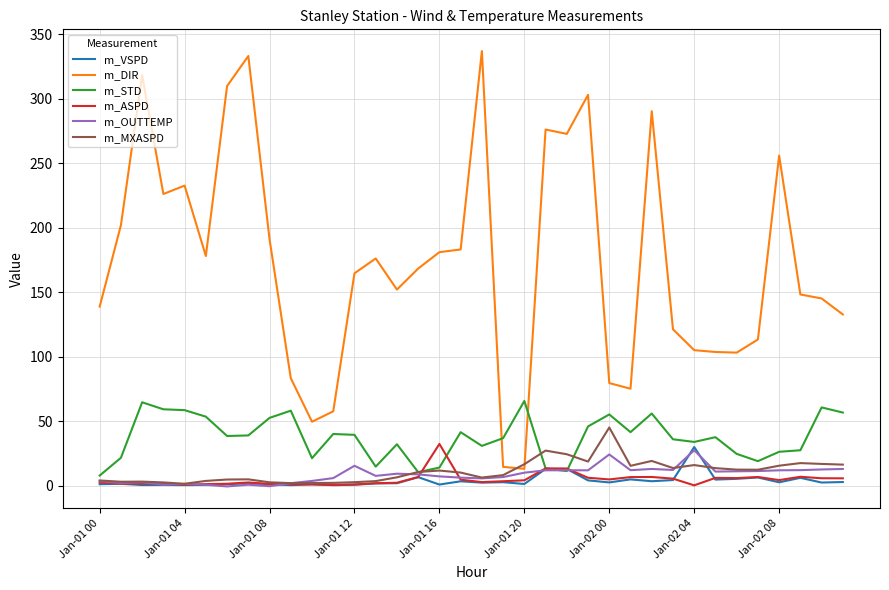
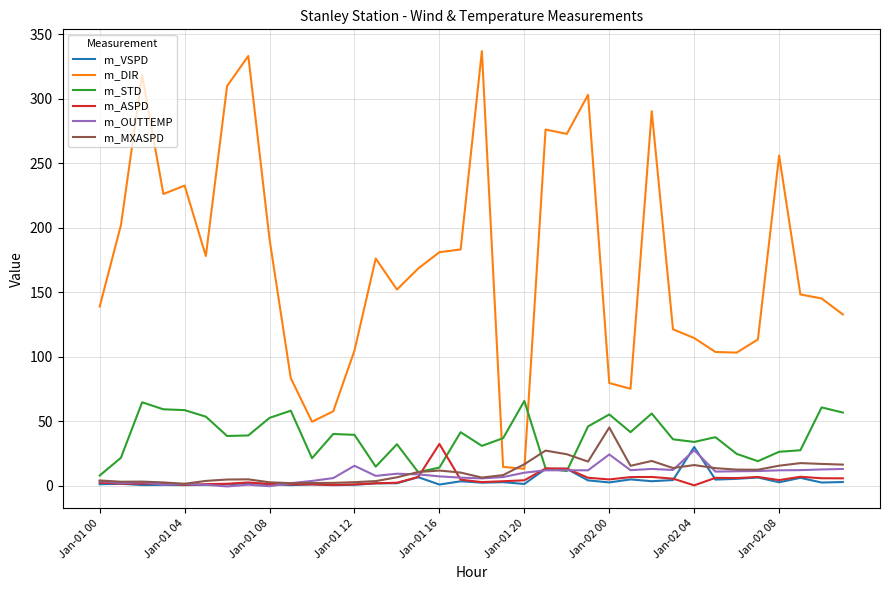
m_DIR, Jan-01 12: 165 -> 105
m_DIR, Jan-02 04: 105 -> 115
